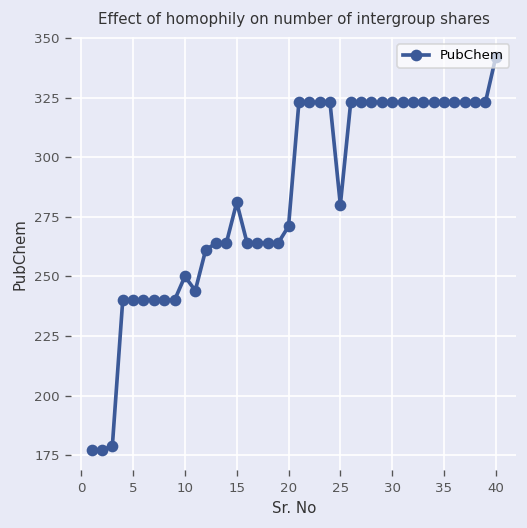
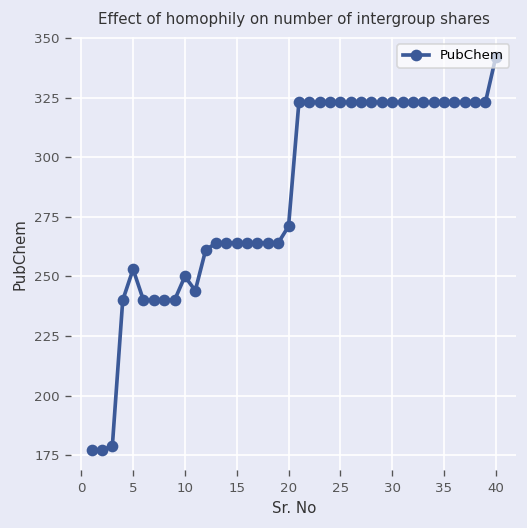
5: 240 -> 253
15: 281 -> 264
25: 280 -> 323
